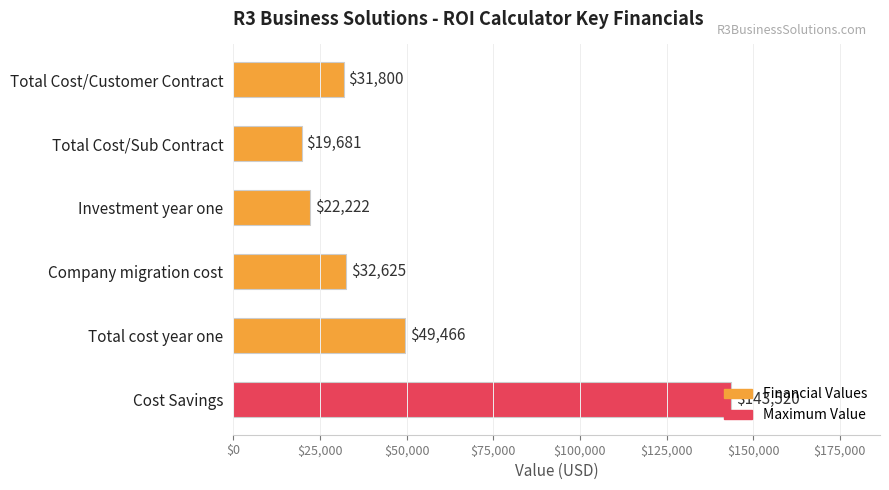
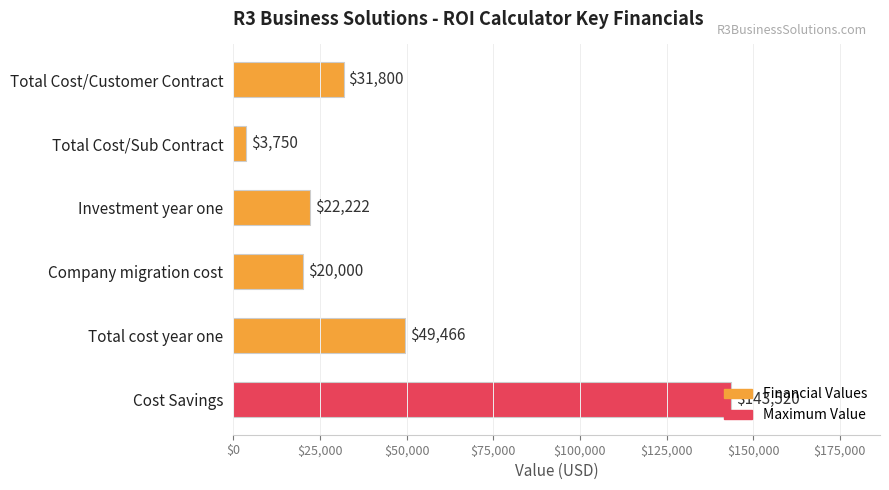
Total Cost/Sub Contract: $19,681 -> $3,750
Company migration cost: $32,625 -> $20,000
